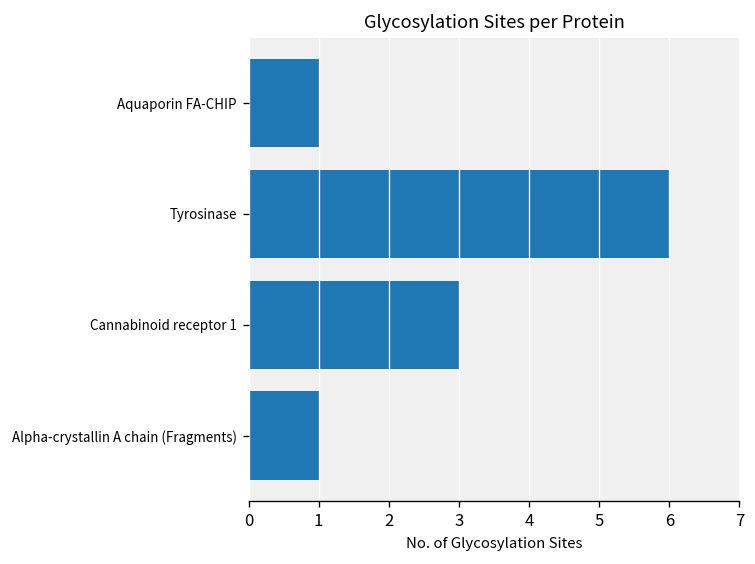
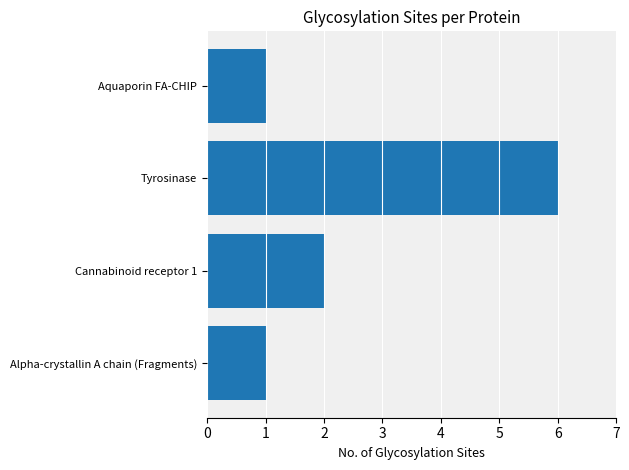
Cannabinoid receptor 1: 3 -> 2
